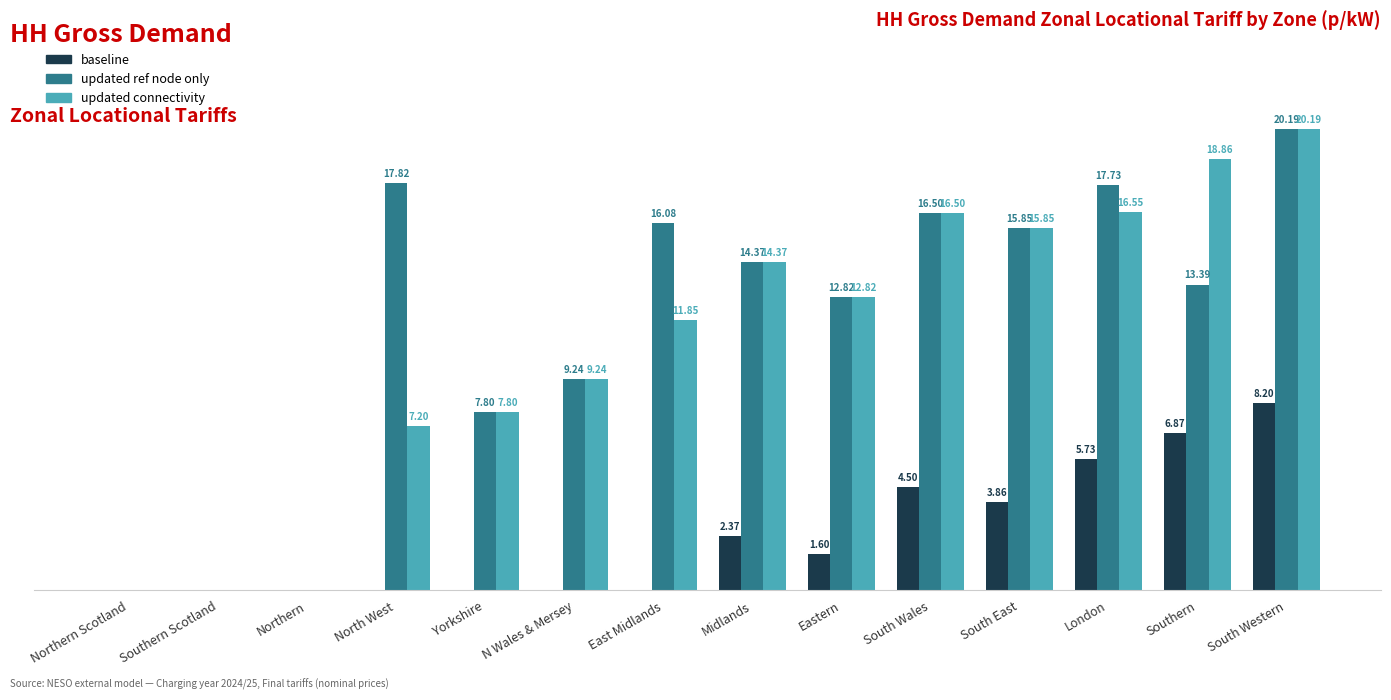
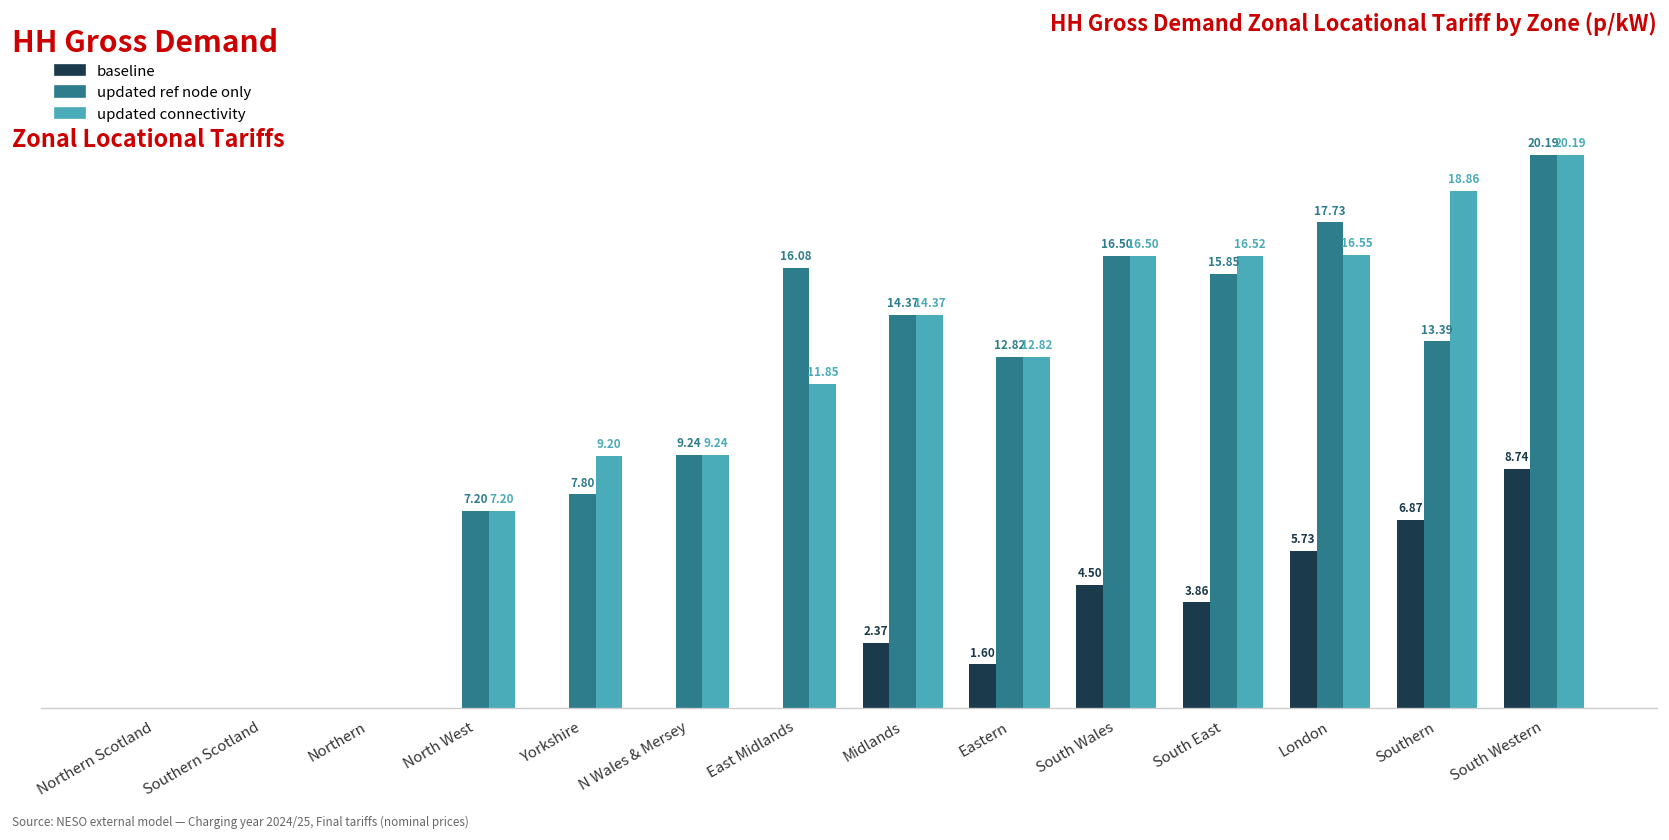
updated ref node only, North West: 17.82 -> 7.20
updated connectivity, Yorkshire: 7.80 -> 9.20
updated connectivity, South East: 15.85 -> 16.52
baseline, South Western: 8.20 -> 8.74
